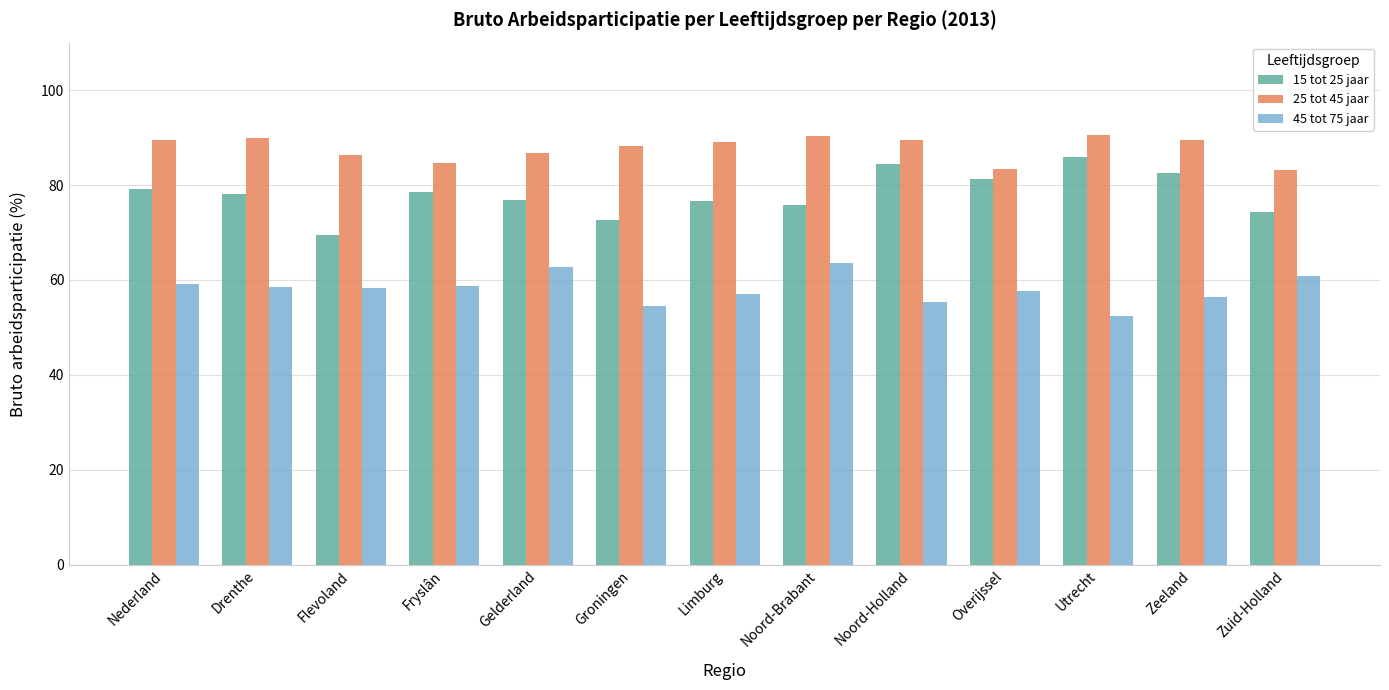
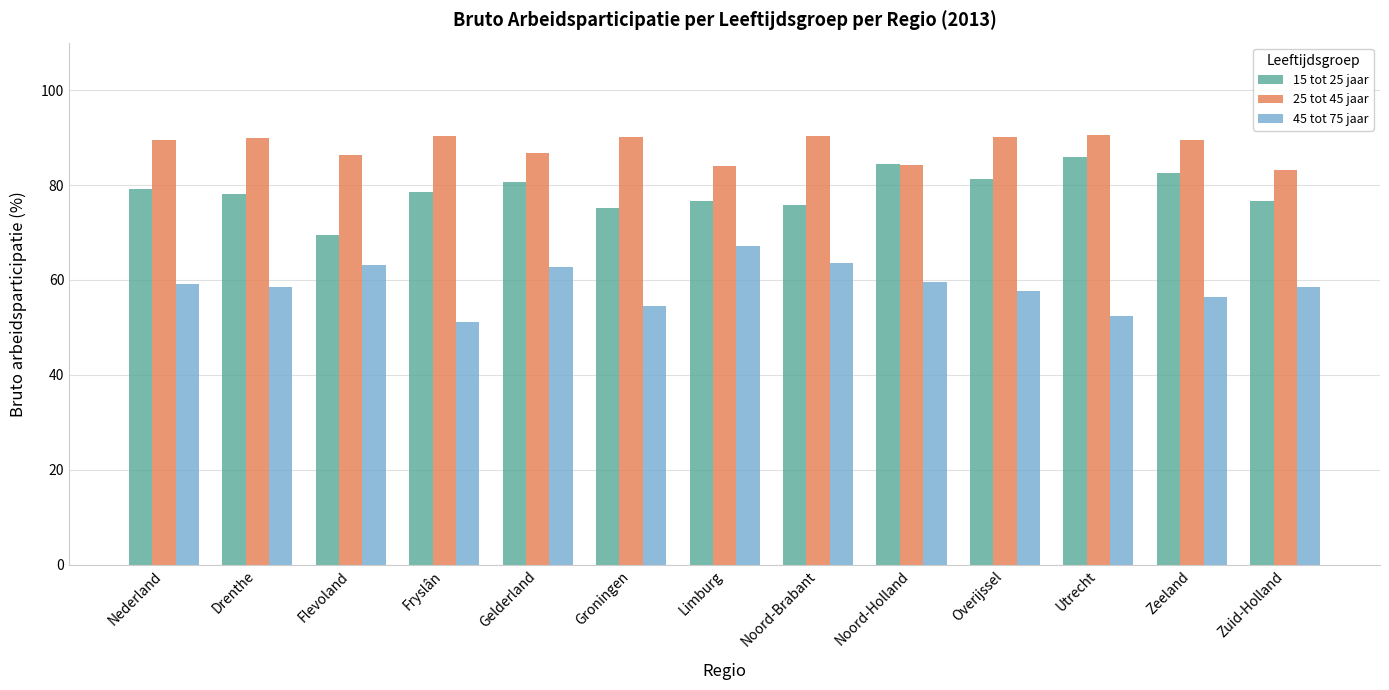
45 tot 75 jaar, Flevoland: 58 -> 63
25 tot 45 jaar, Fryslân: 85 -> 90
45 tot 75 jaar, Fryslân: 59 -> 51
15 tot 25 jaar, Gelderland: 77 -> 81
15 tot 25 jaar, Groningen: 73 -> 75
25 tot 45 jaar, Groningen: 88 -> 90
25 tot 45 jaar, Limburg: 89 -> 84
45 tot 75 jaar, Limburg: 57 -> 67
25 tot 45 jaar, Noord-Holland: 89 -> 84
45 tot 75 jaar, Noord-Holland: 55 -> 60
25 tot 45 jaar, Overijssel: 83 -> 90
15 tot 25 jaar, Zuid-Holland: 74 -> 77
45 tot 75 jaar, Zuid-Holland: 61 -> 59
